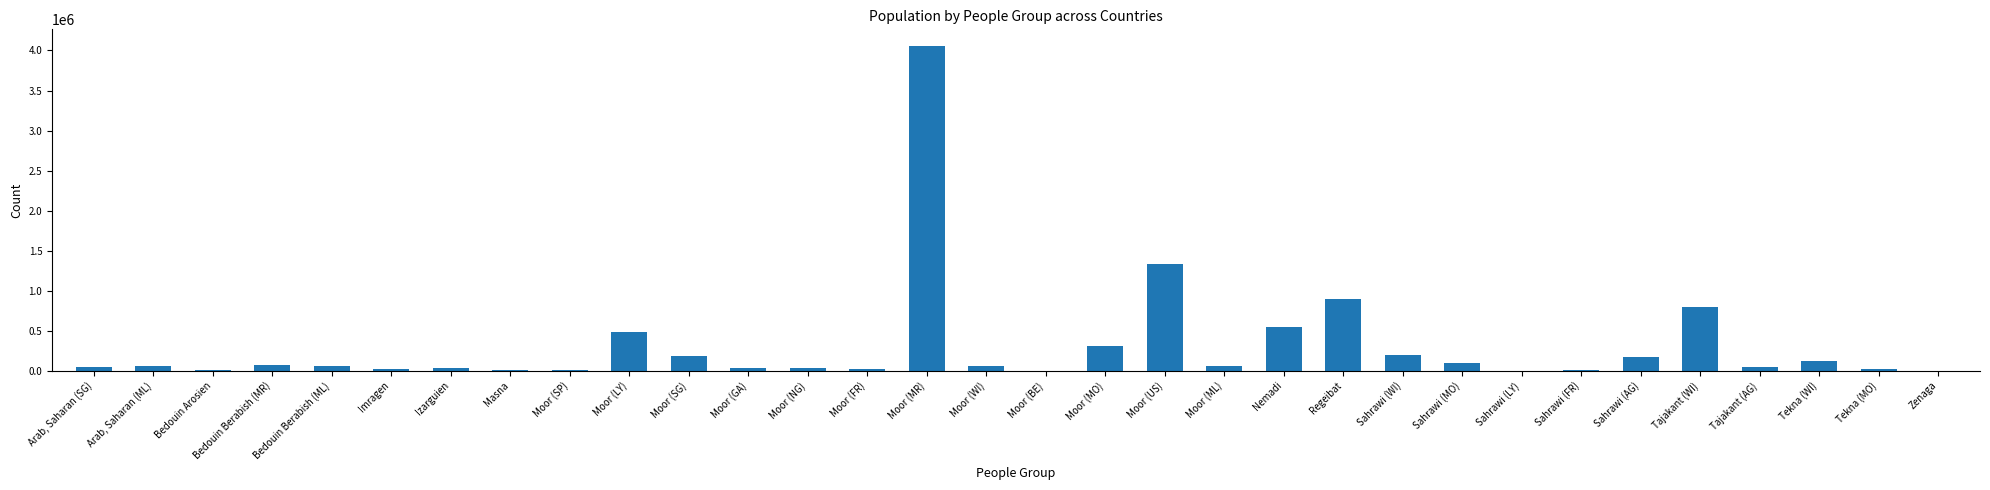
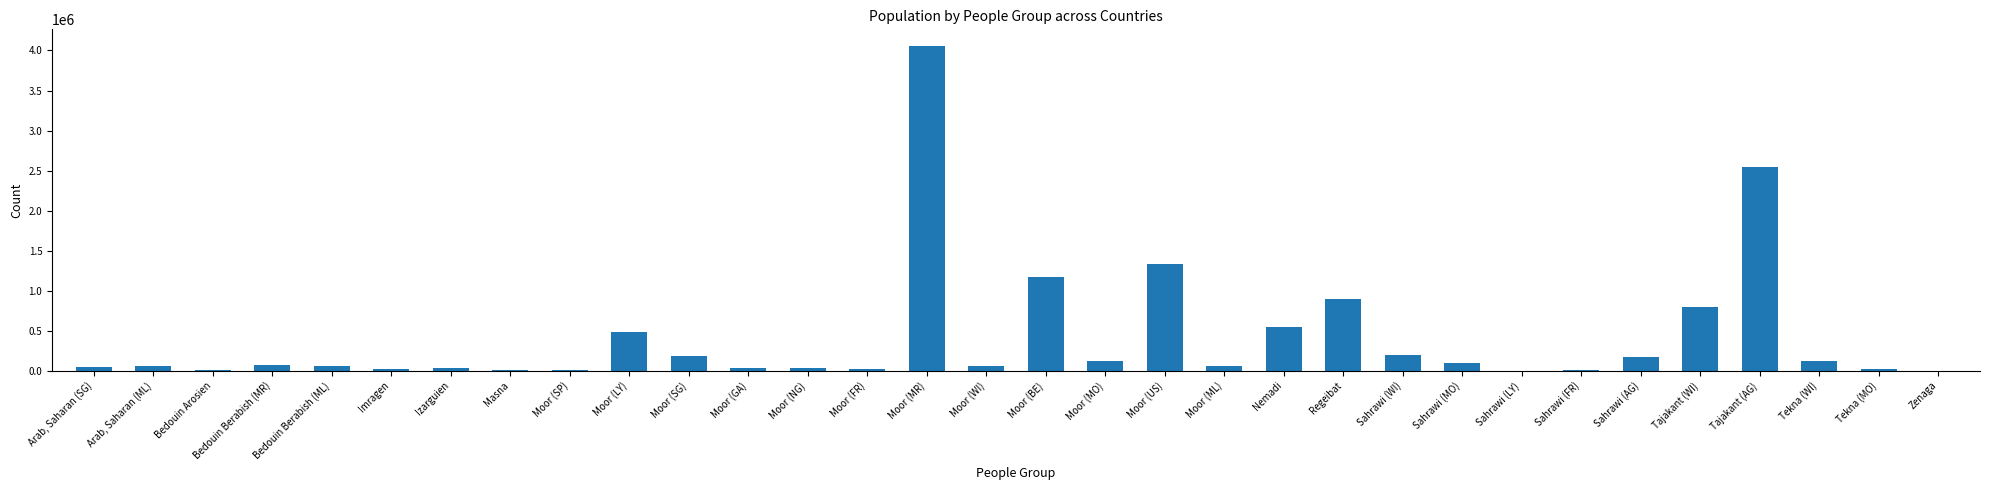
Moor (BE): 0 -> 1200000
Moor (MO): 300000 -> 100000
Tajakant (AG): 100000 -> 2500000
